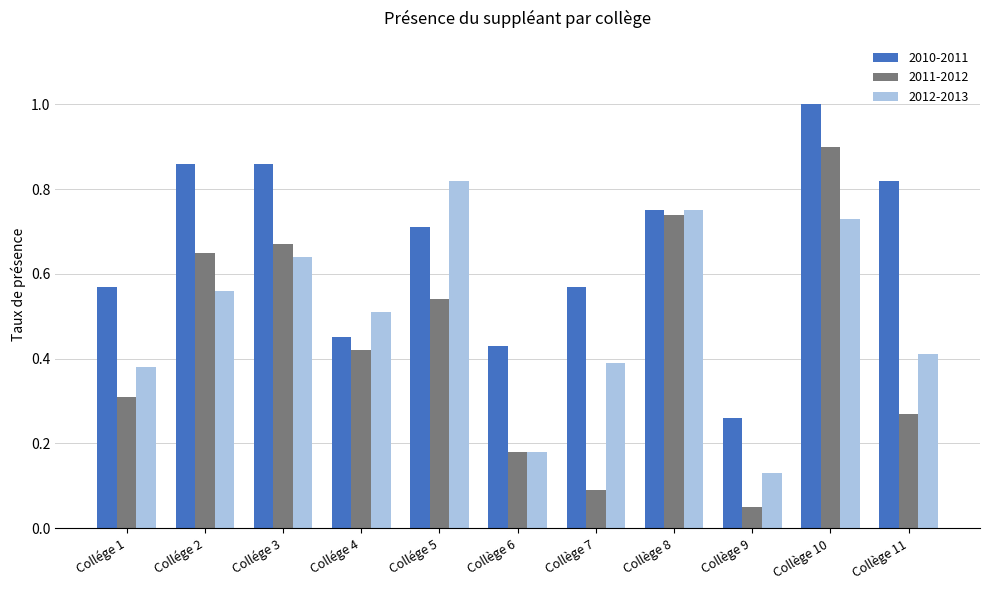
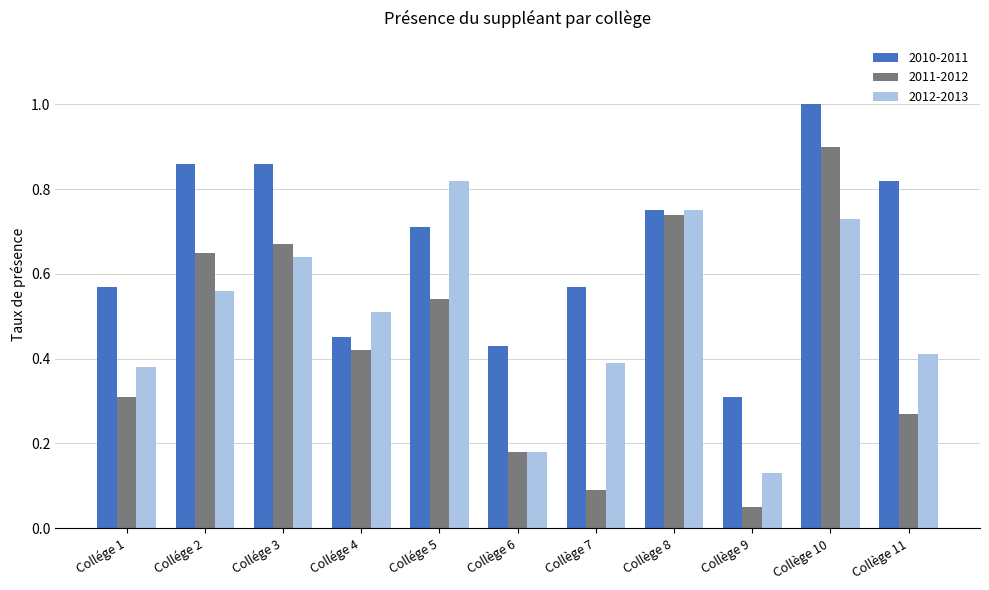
2010-2011, Collège 9: 0.26 -> 0.31
